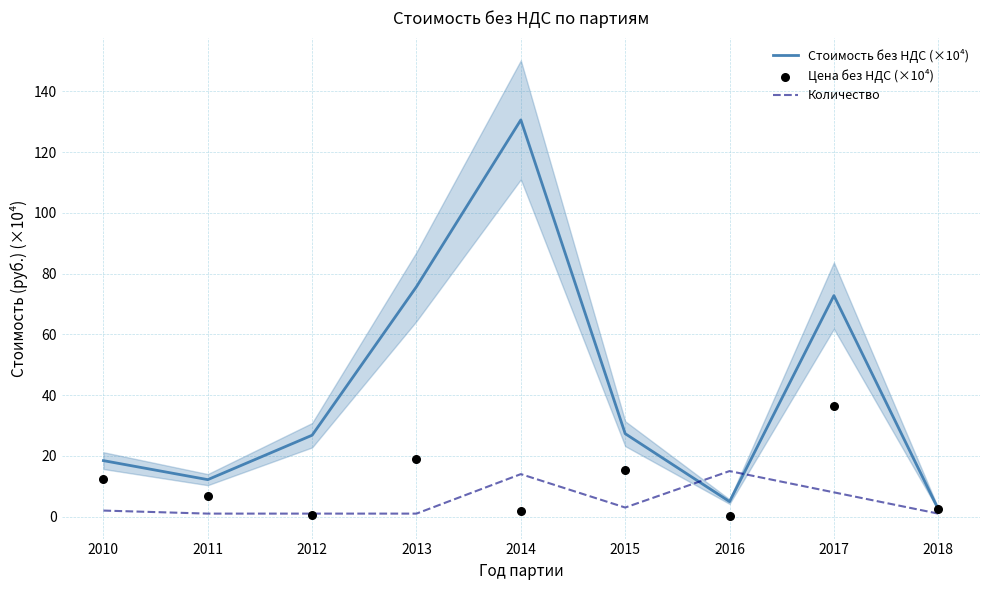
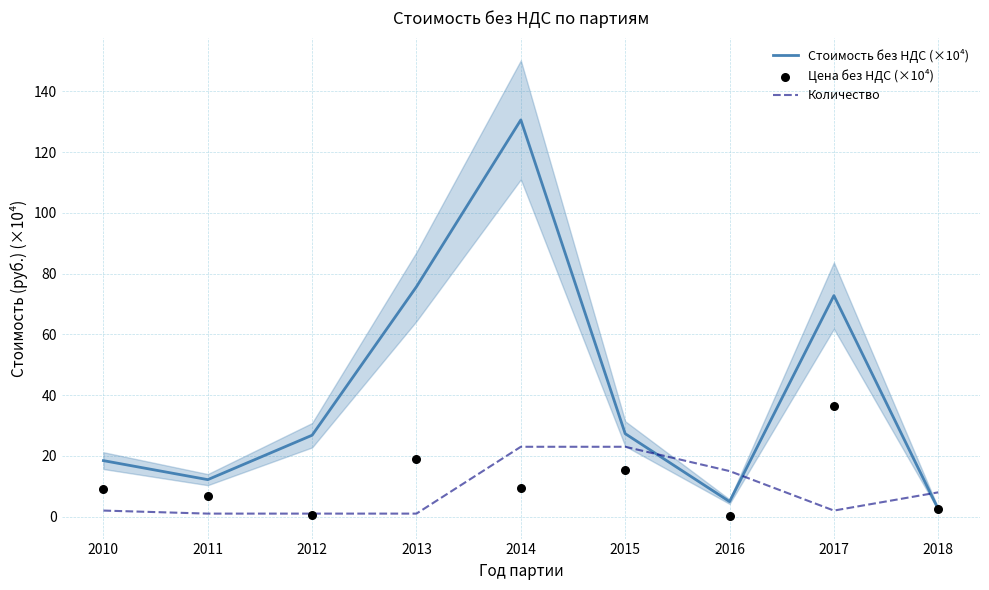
Цена без НДС (×10⁴), 2010: 12 -> 9
Количество, 2014: 14 -> 23
Цена без НДС (×10⁴), 2014: 2 -> 9
Количество, 2015: 3 -> 23
Количество, 2017: 8 -> 2
Количество, 2018: 1 -> 8
